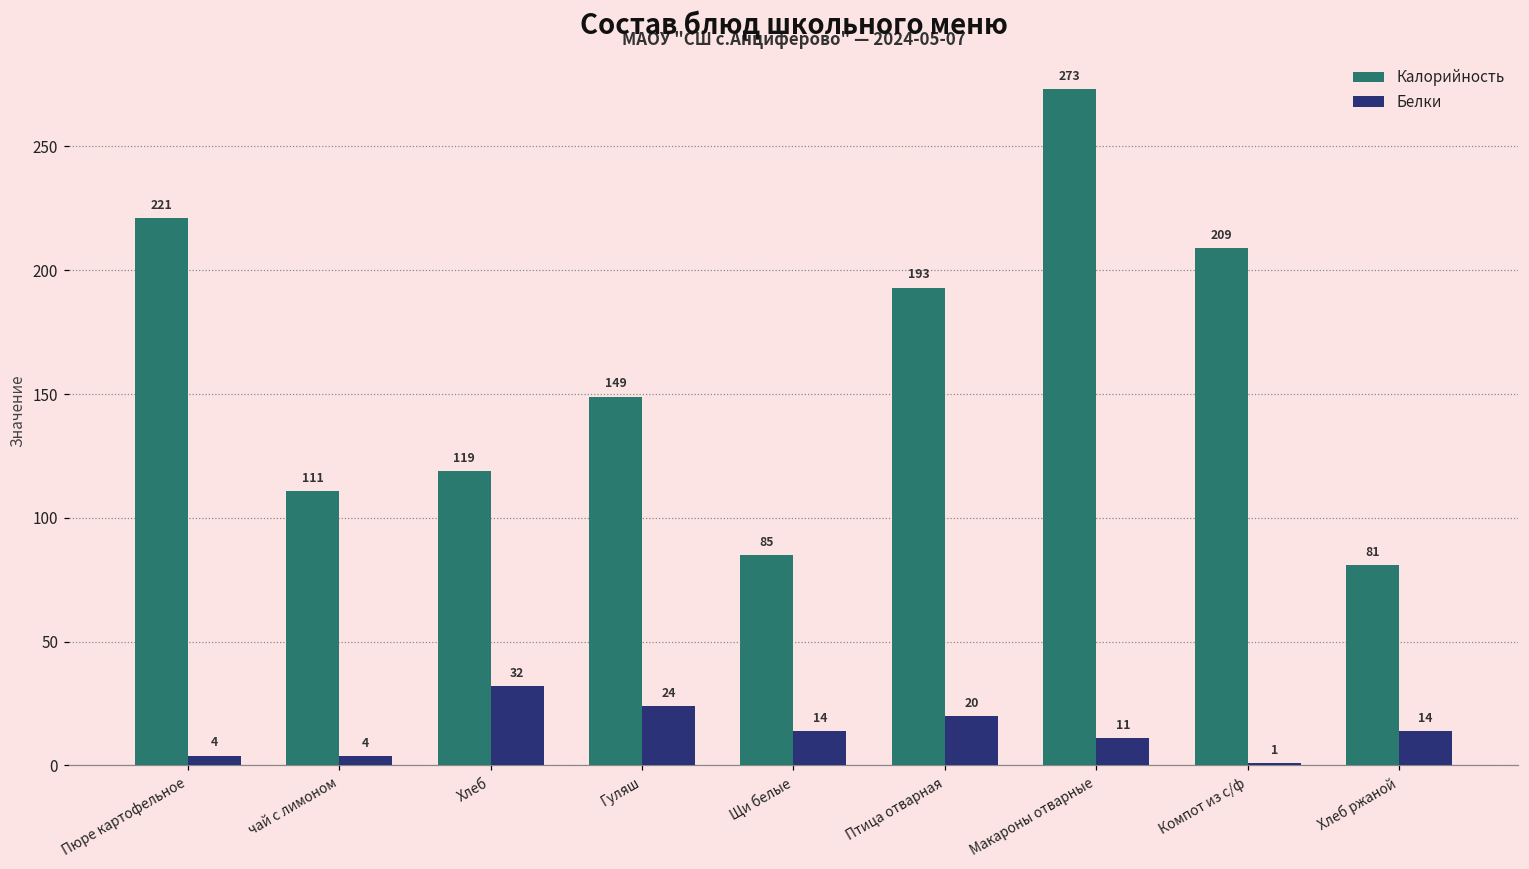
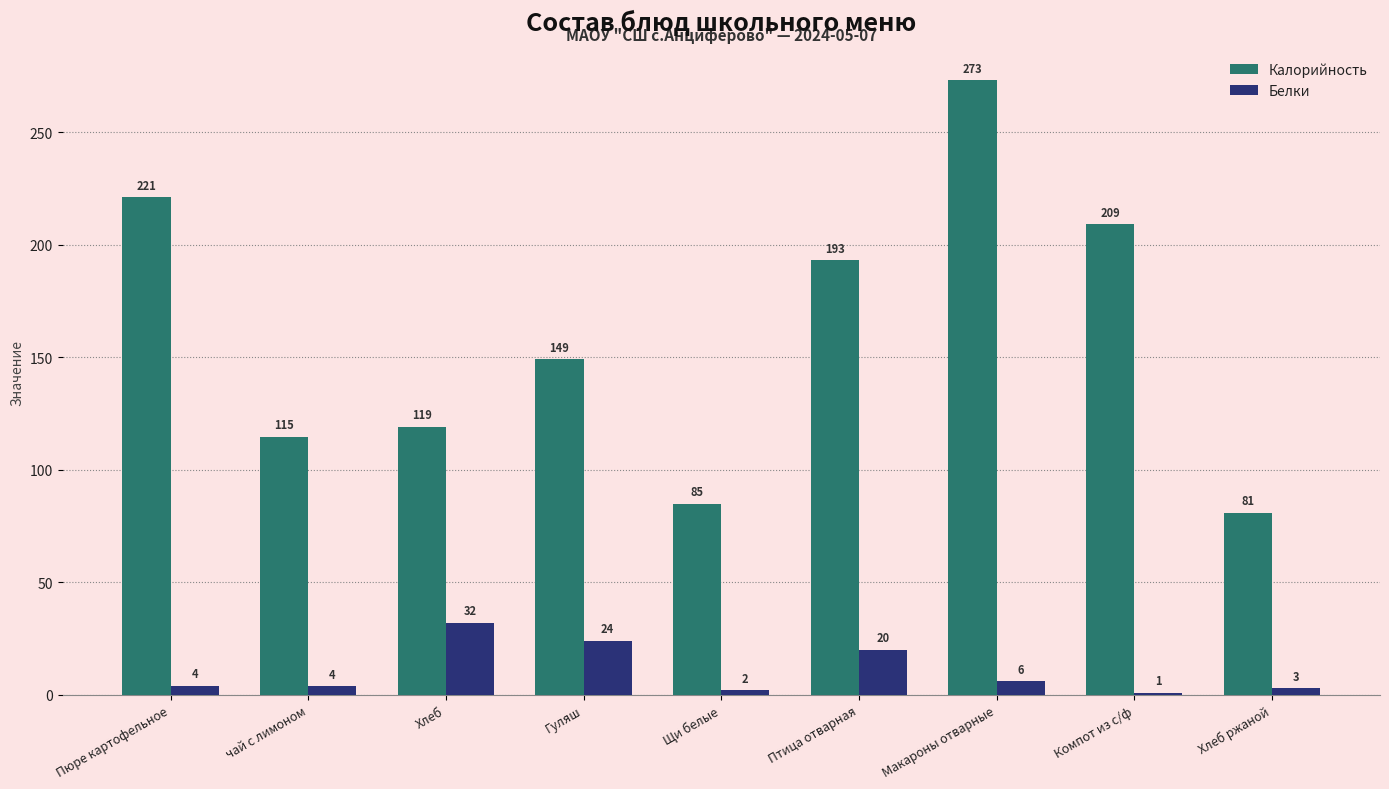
Калорийность, чай с лимоном: 111 -> 115
Белки, Щи белые: 14 -> 2
Белки, Макароны отварные: 11 -> 6
Белки, Хлеб ржаной: 14 -> 3
